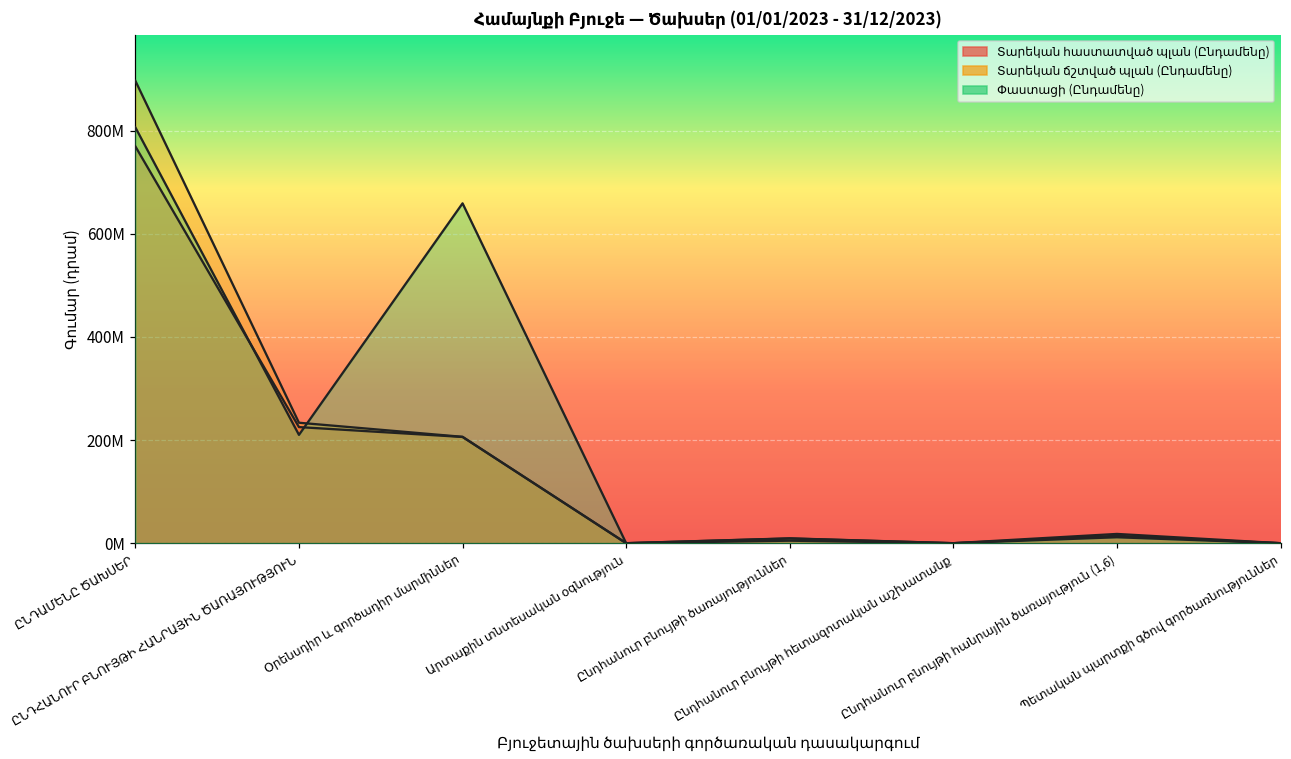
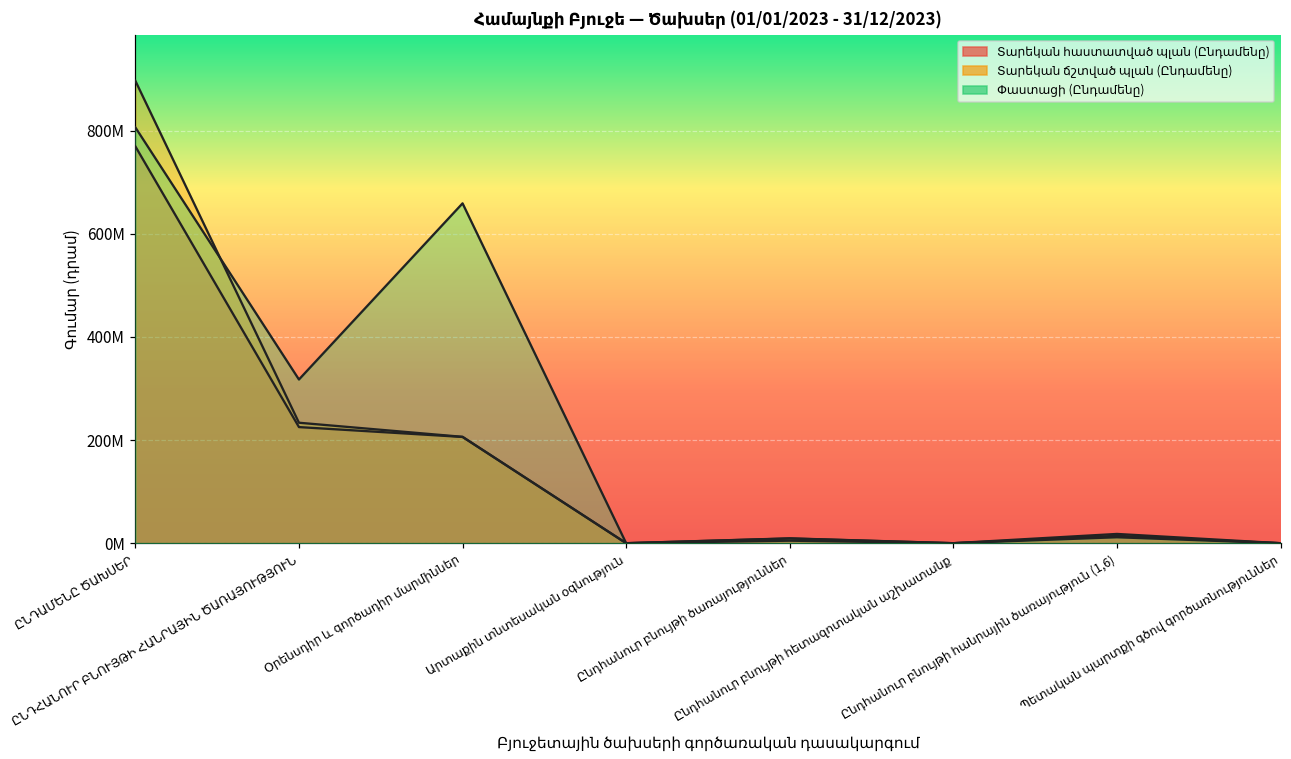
Փաստացի (Ընդամենը), ԸՆԴՀԱՆՈՒՐ ԲՆՈՒՅԹԻ ՀԱՆՐԱՅԻՆ ԾԱՌԱՅՈՒԹՅՈՒՆ: 210000000 -> 320000000
